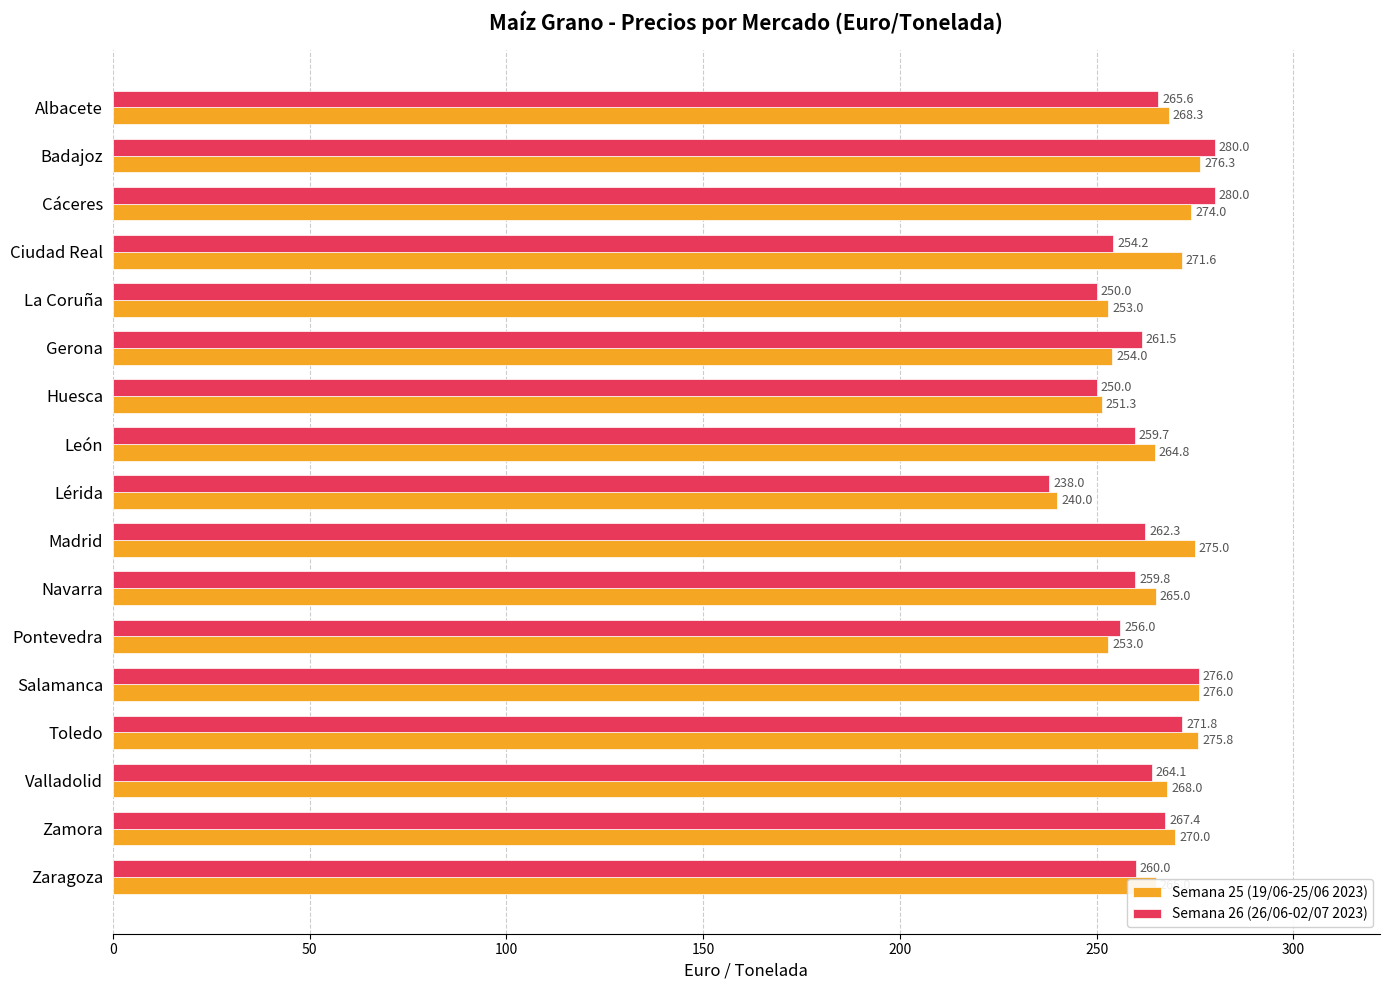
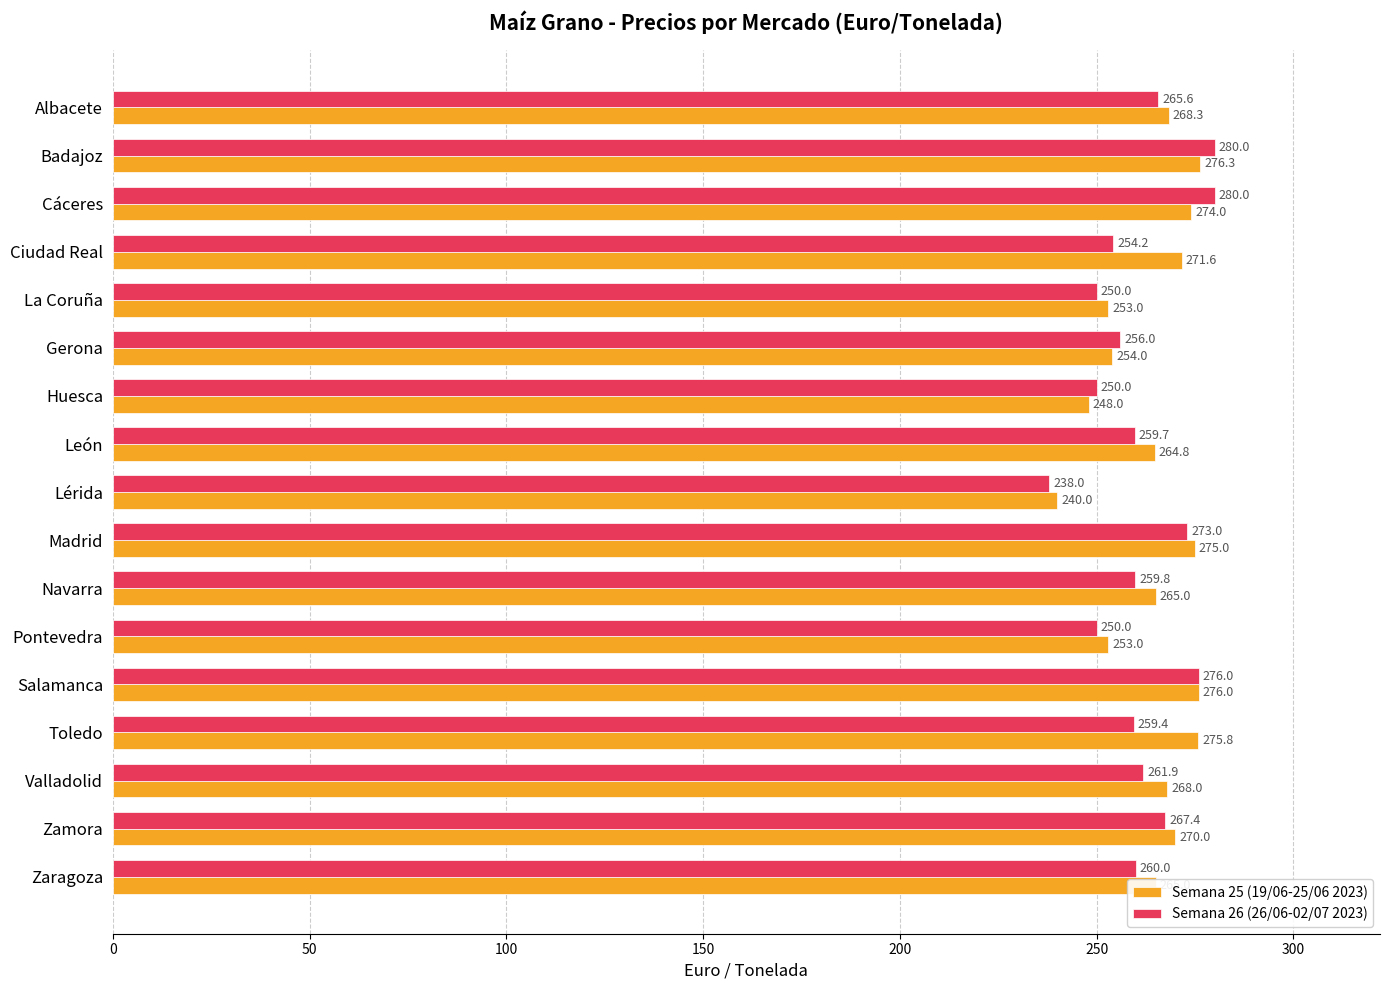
Semana 26 (26/06-02/07 2023), Gerona: 261.5 -> 256.0
Semana 25 (19/06-25/06 2023), Huesca: 251.3 -> 248.0
Semana 26 (26/06-02/07 2023), Madrid: 262.3 -> 273.0
Semana 26 (26/06-02/07 2023), Pontevedra: 256.0 -> 250.0
Semana 26 (26/06-02/07 2023), Toledo: 271.8 -> 259.4
Semana 26 (26/06-02/07 2023), Valladolid: 264.1 -> 261.9
